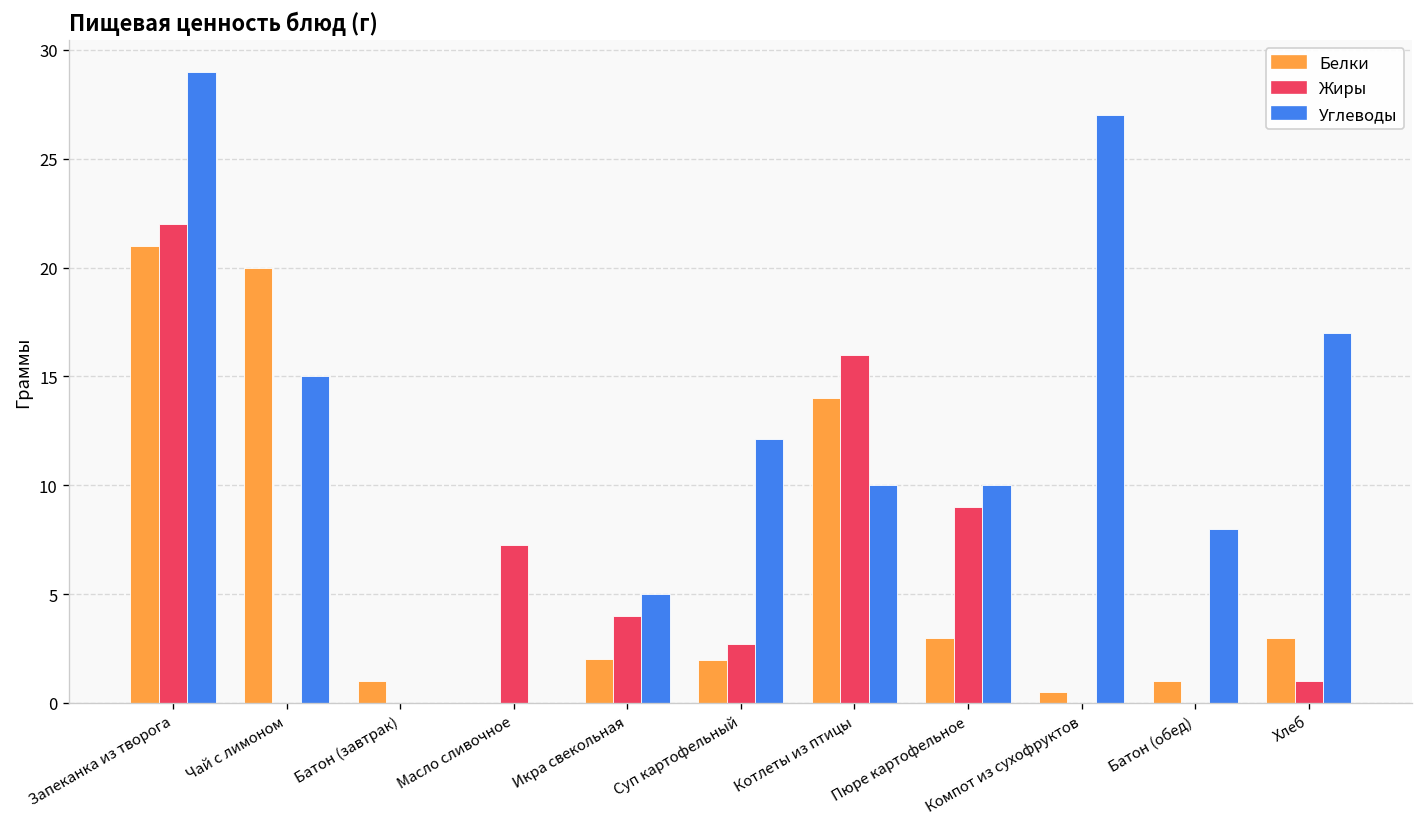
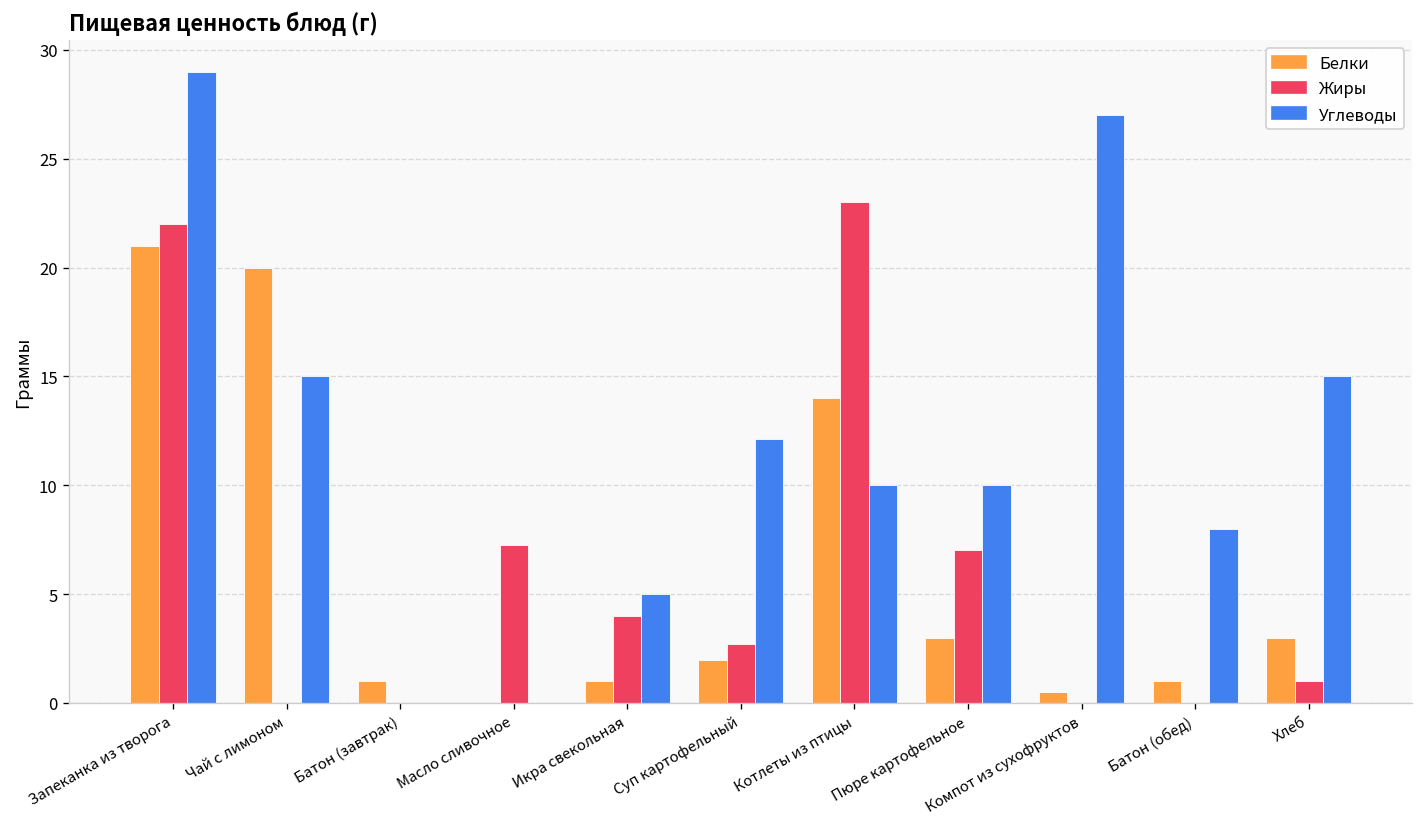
Белки, Икра свекольная: 2 -> 1
Жиры, Котлеты из птицы: 16 -> 23
Жиры, Пюре картофельное: 9 -> 7
Углеводы, Хлеб: 17 -> 15
